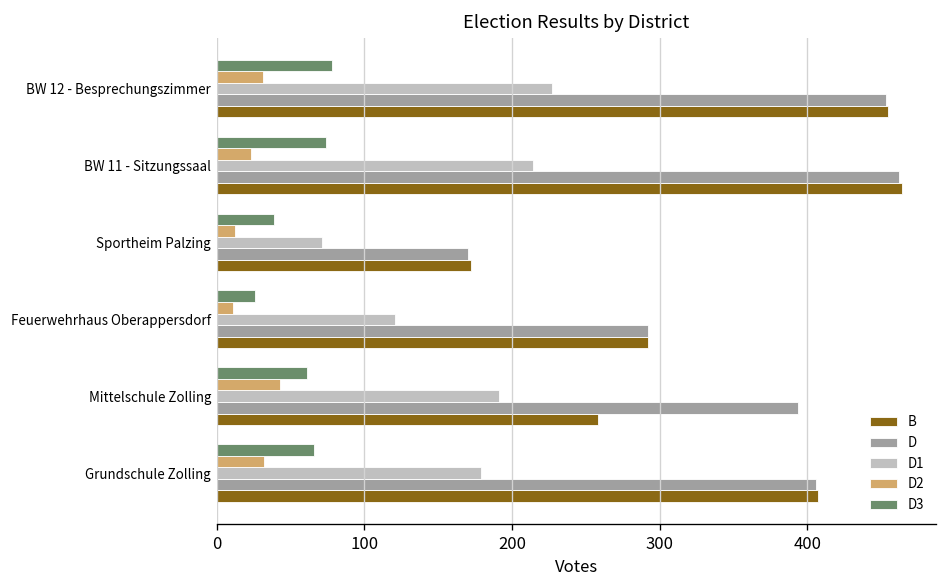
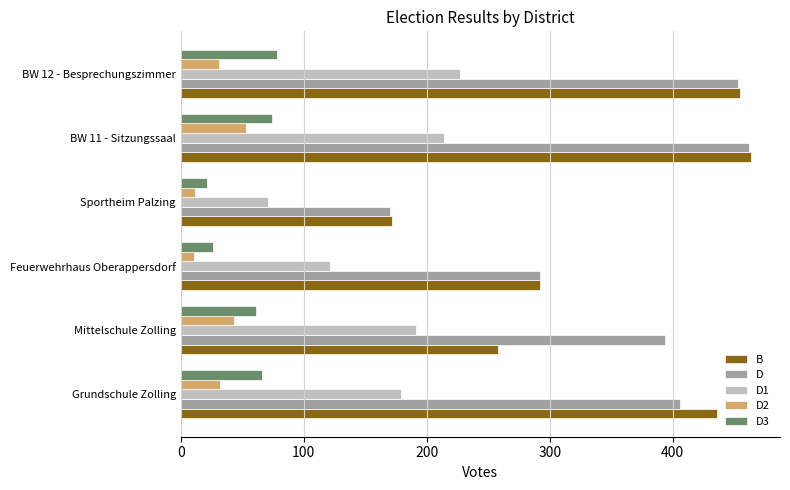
D2, BW 11 - Sitzungssaal: 23 -> 53
D3, Sportheim Palzing: 39 -> 21
B, Grundschule Zolling: 407 -> 436
